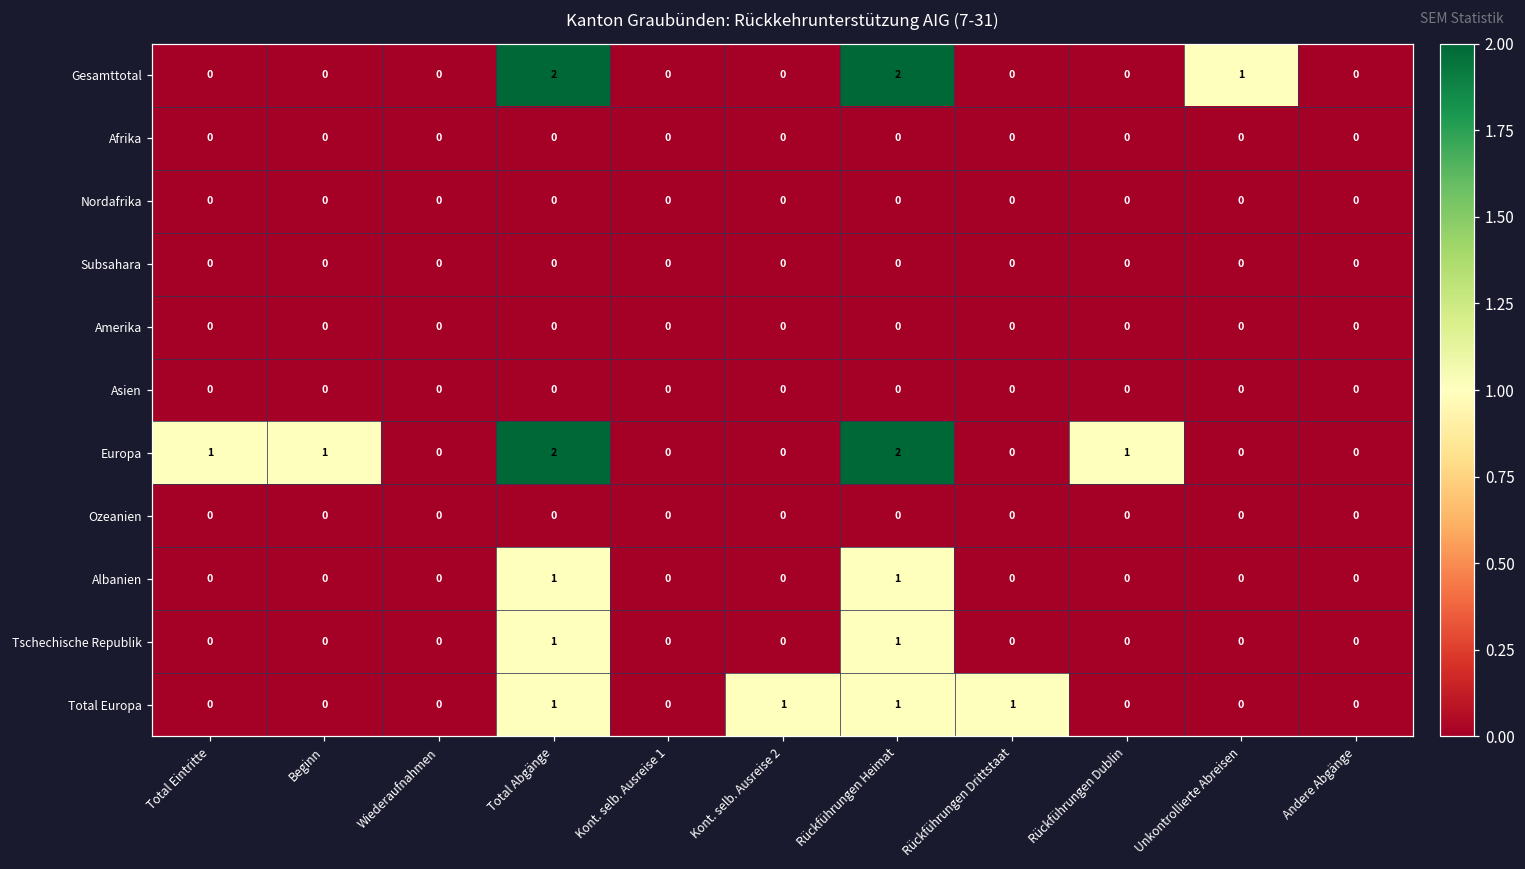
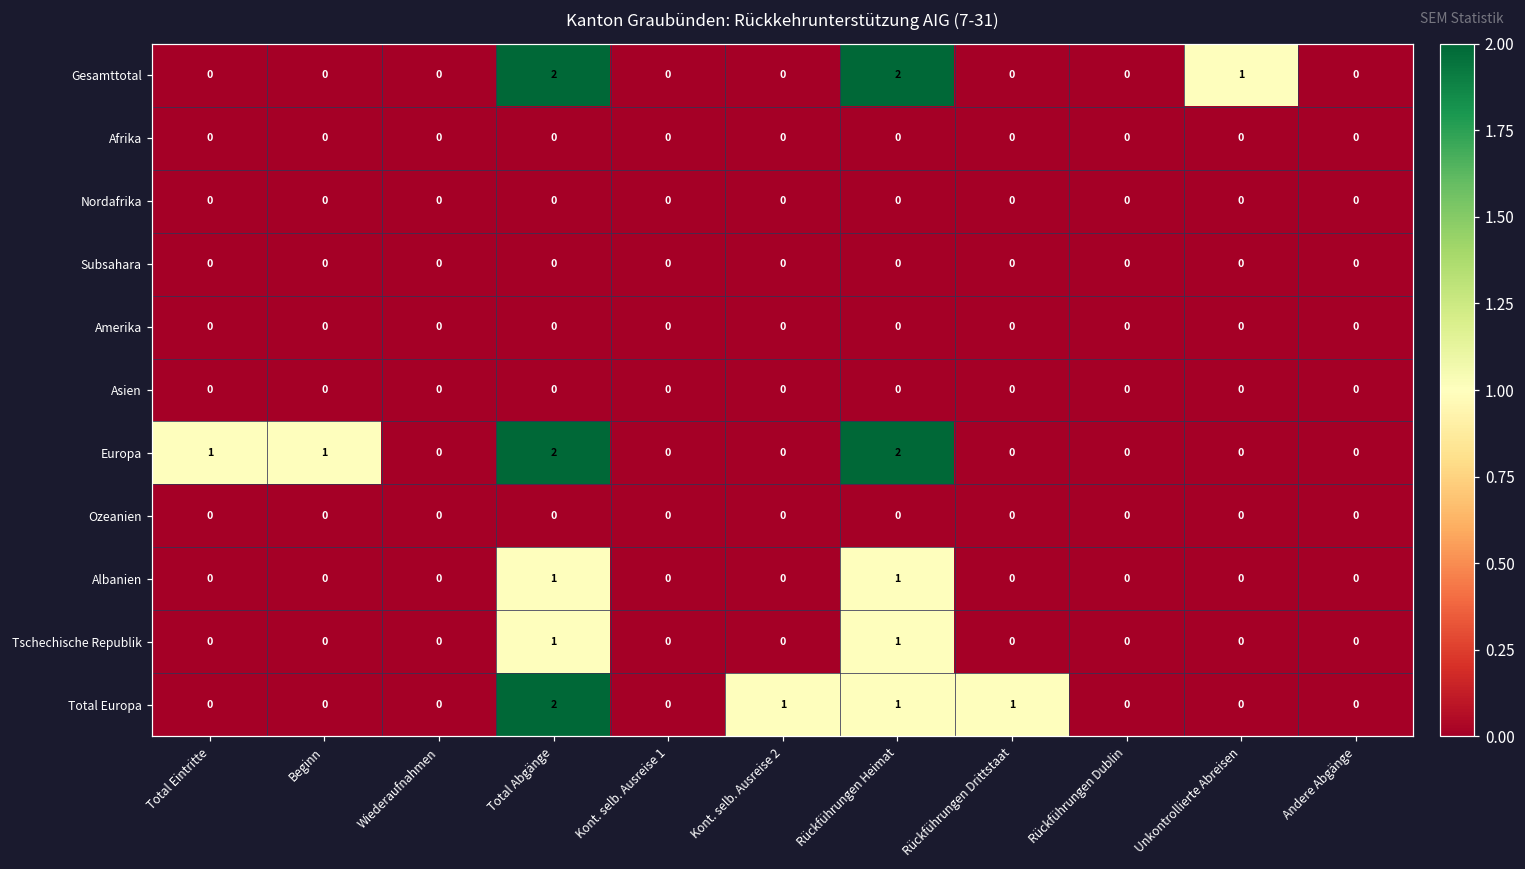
Europa, Rückführungen Dublin: 1 -> 0
Total Europa, Total Abgänge: 1 -> 2
